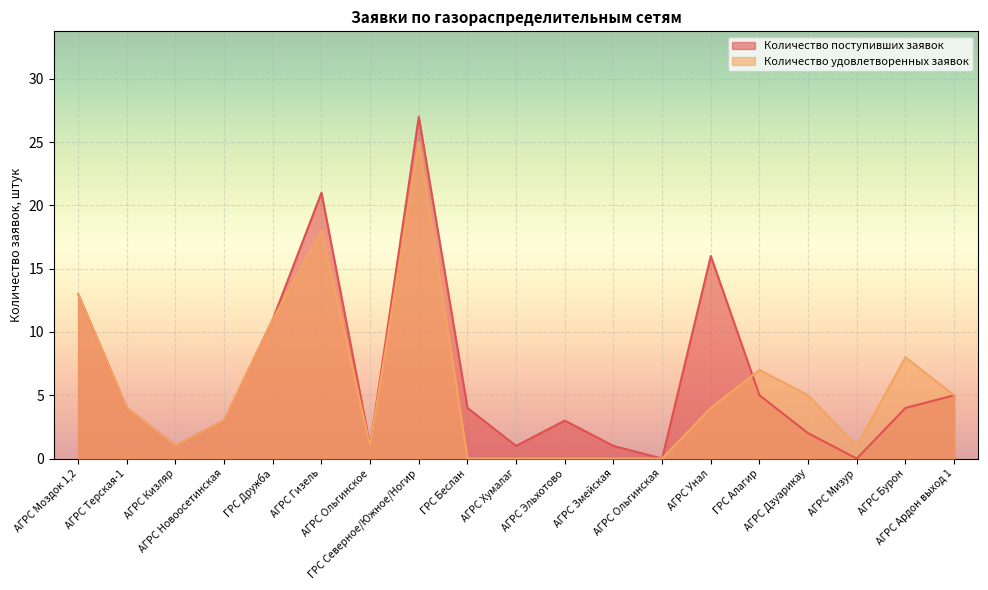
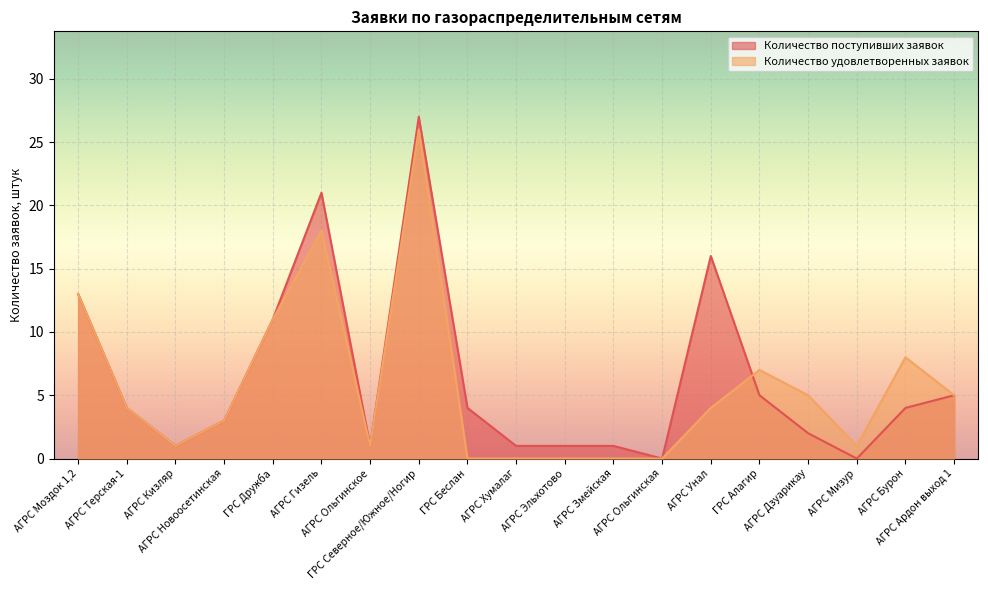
Количество удовлетворенных заявок, ГРС Северное/Южное/Ногир: 25 -> 26
Количество поступивших заявок, АГРС Эльхотово: 3 -> 1
